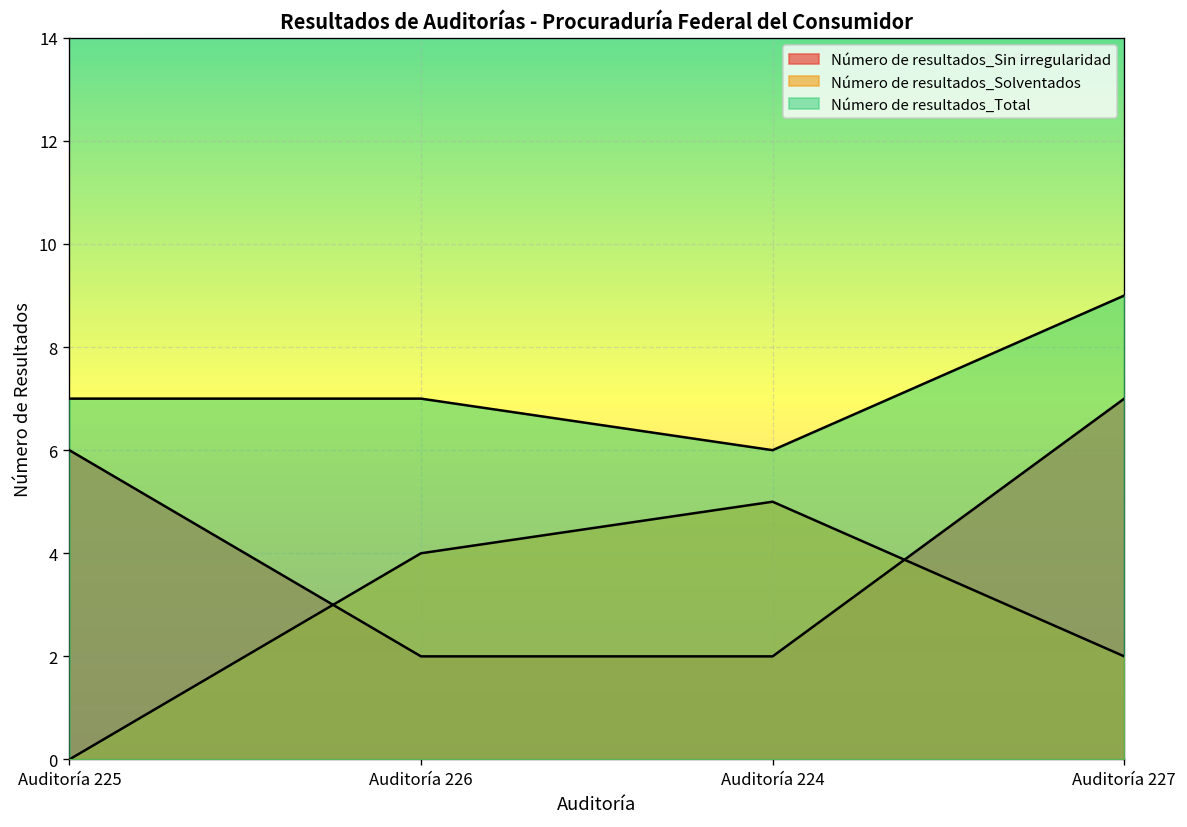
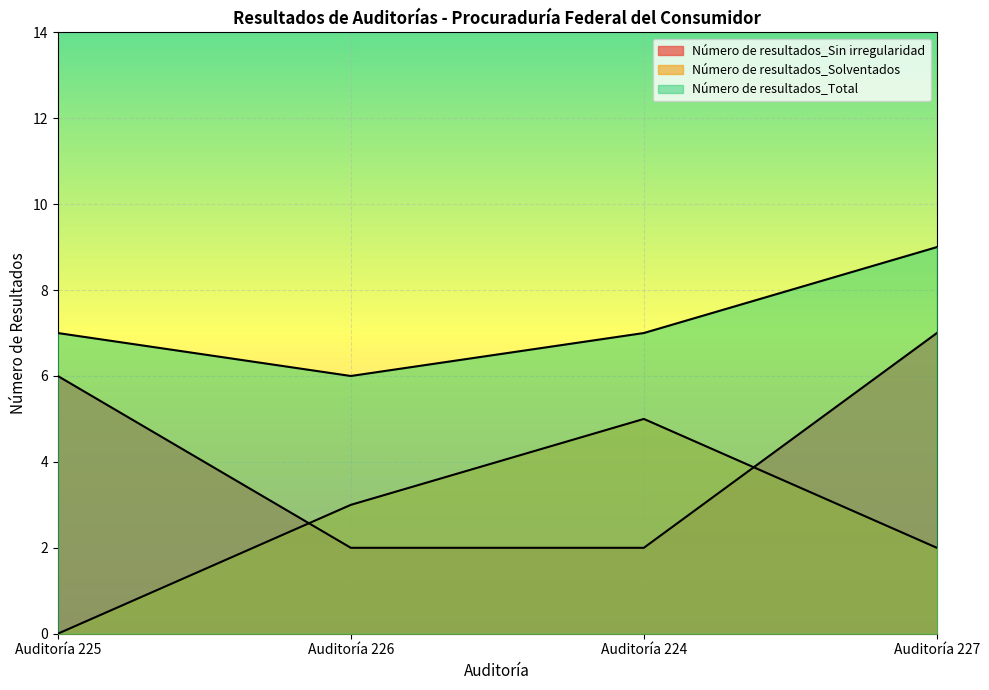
Número de resultados_Solventados, Auditoría 226: 4 -> 3
Número de resultados_Total, Auditoría 226: 7 -> 6
Número de resultados_Total, Auditoría 224: 6 -> 7
